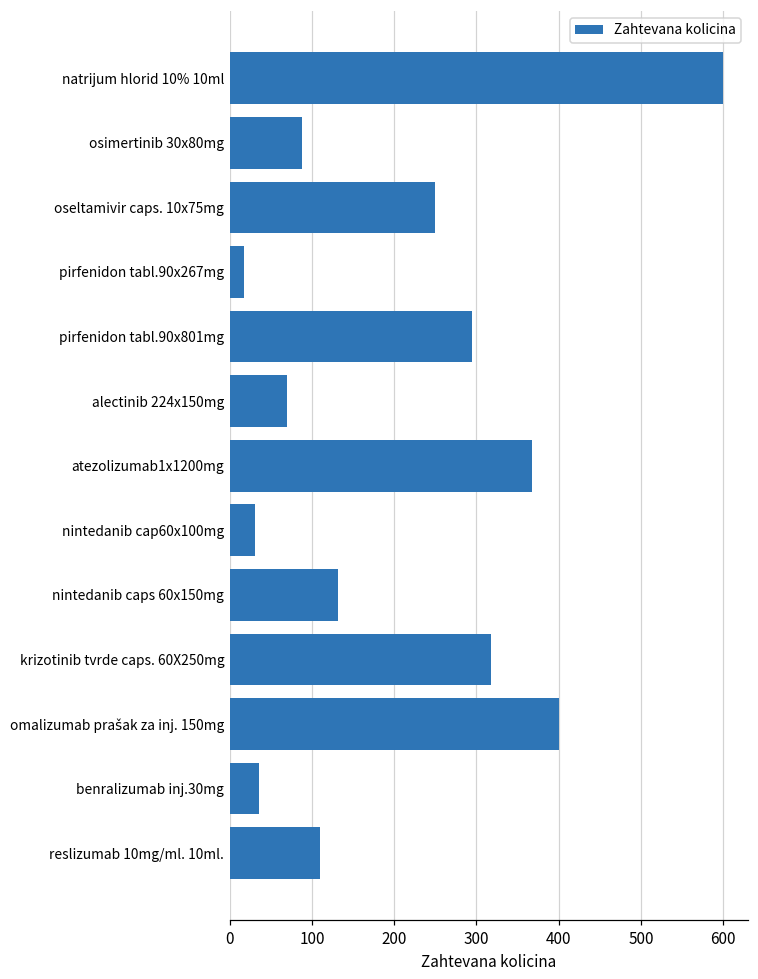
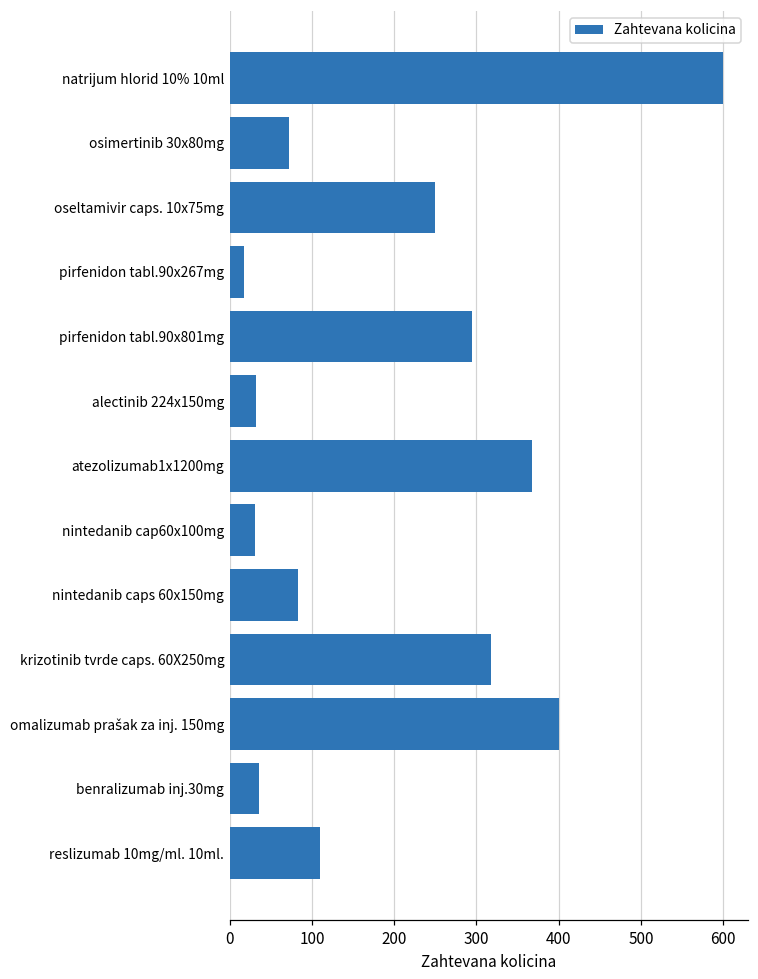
osimertinib 30x80mg: 90 -> 70
alectinib 224x150mg: 70 -> 30
nintedanib caps 60x150mg: 130 -> 80
